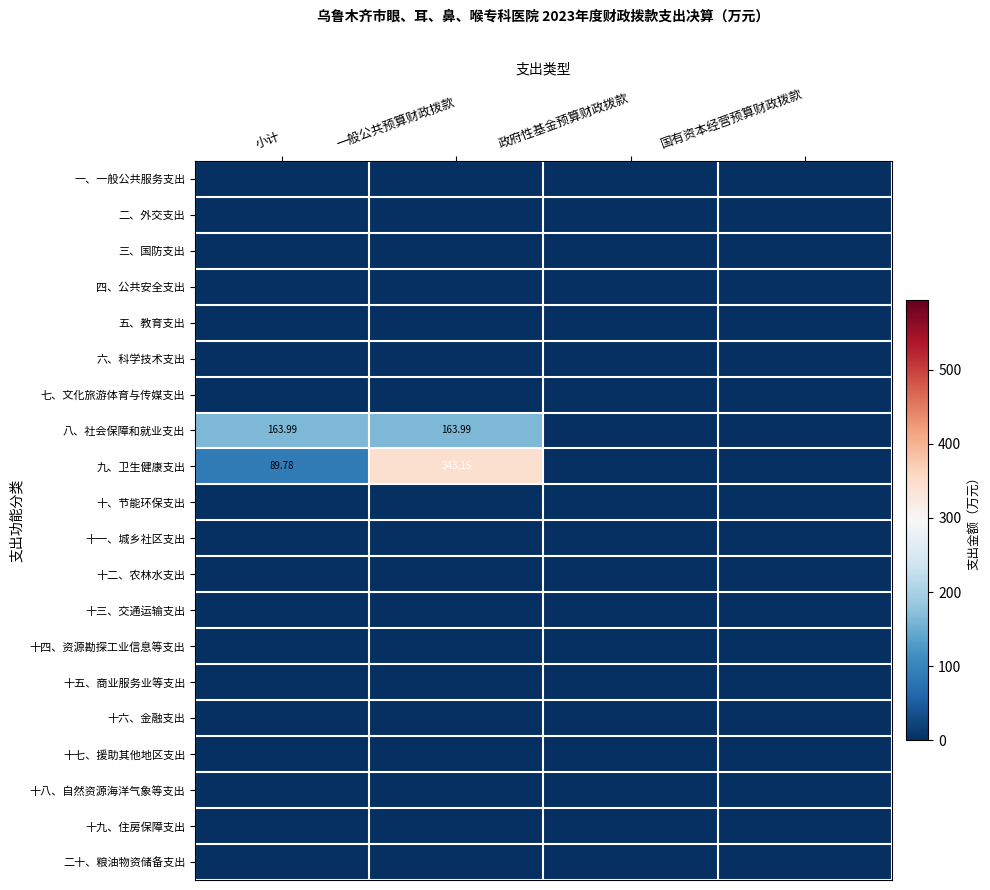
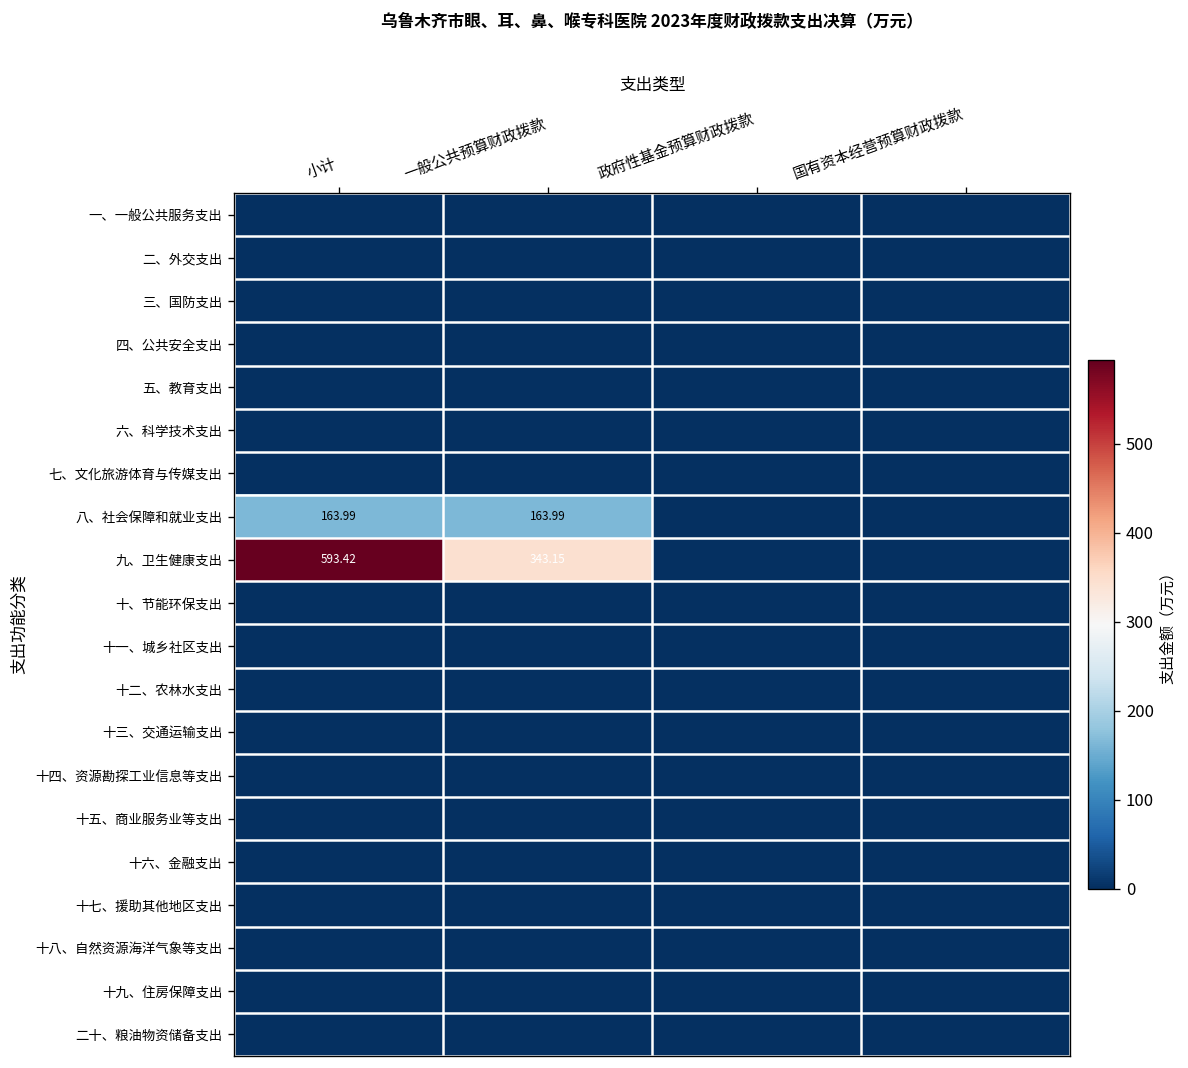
九、卫生健康支出, 小计: 89.78 -> 593.42
